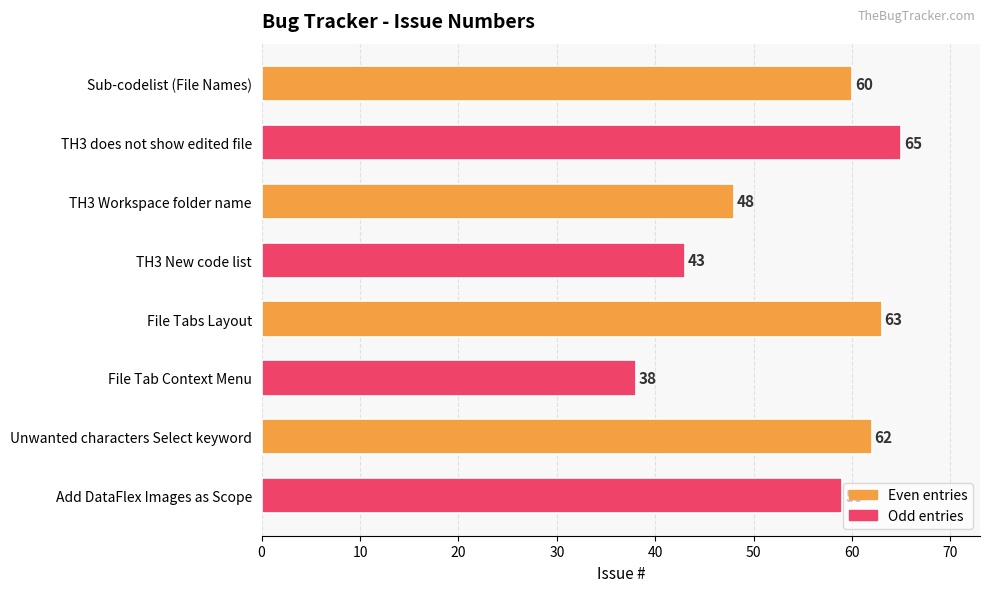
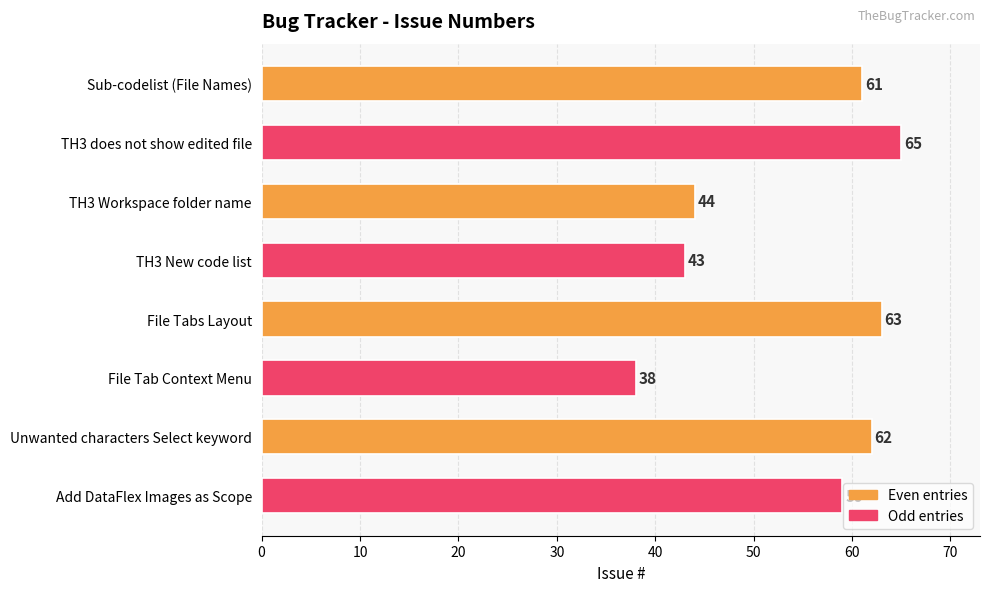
Sub-codelist (File Names): 60 -> 61
TH3 Workspace folder name: 48 -> 44
